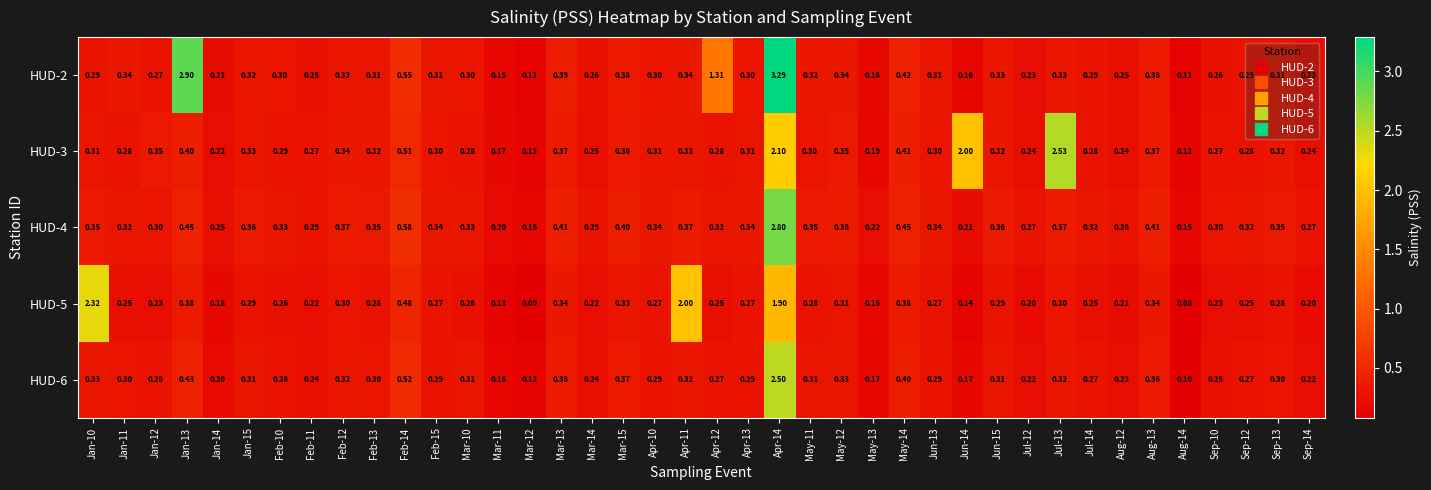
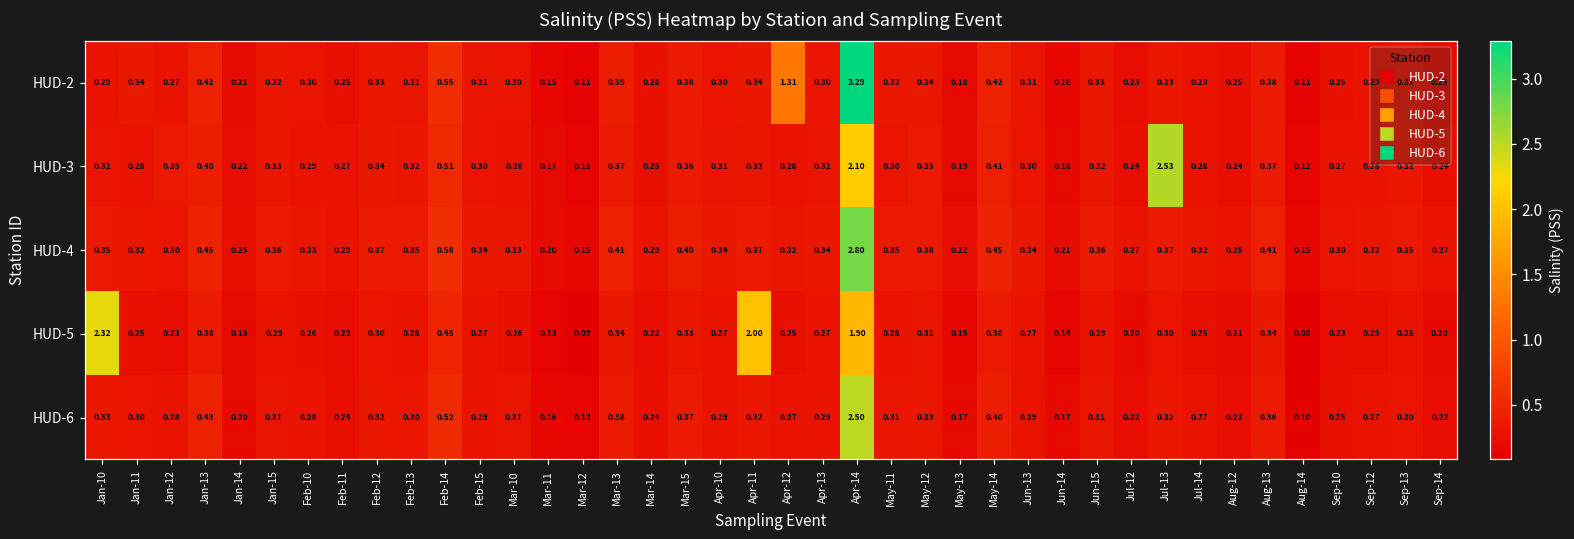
HUD-2, Jan-13: 2.90 -> 0.42
HUD-3, Jun-14: 2.00 -> 0.18
